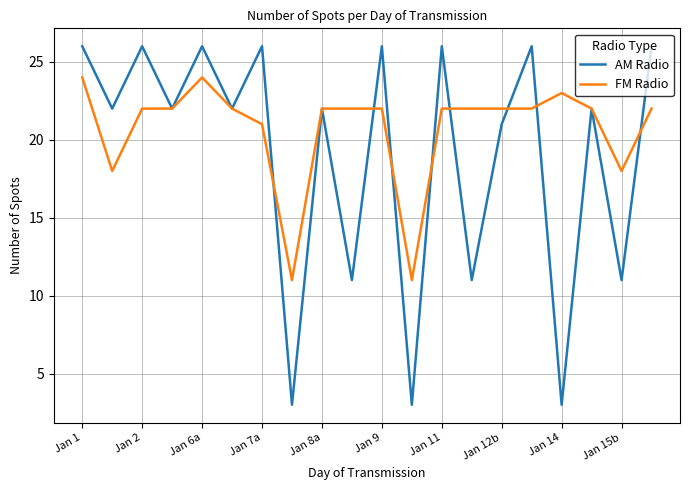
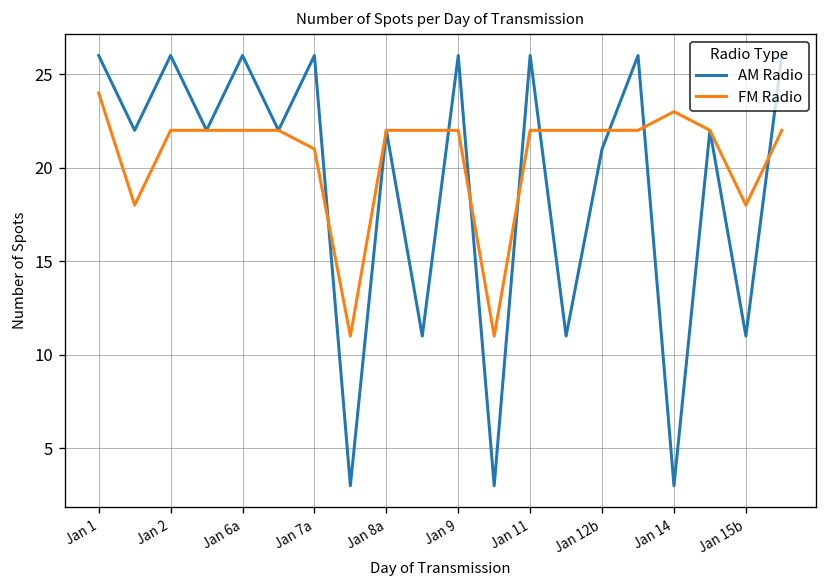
FM Radio, Jan 6a: 24 -> 22
